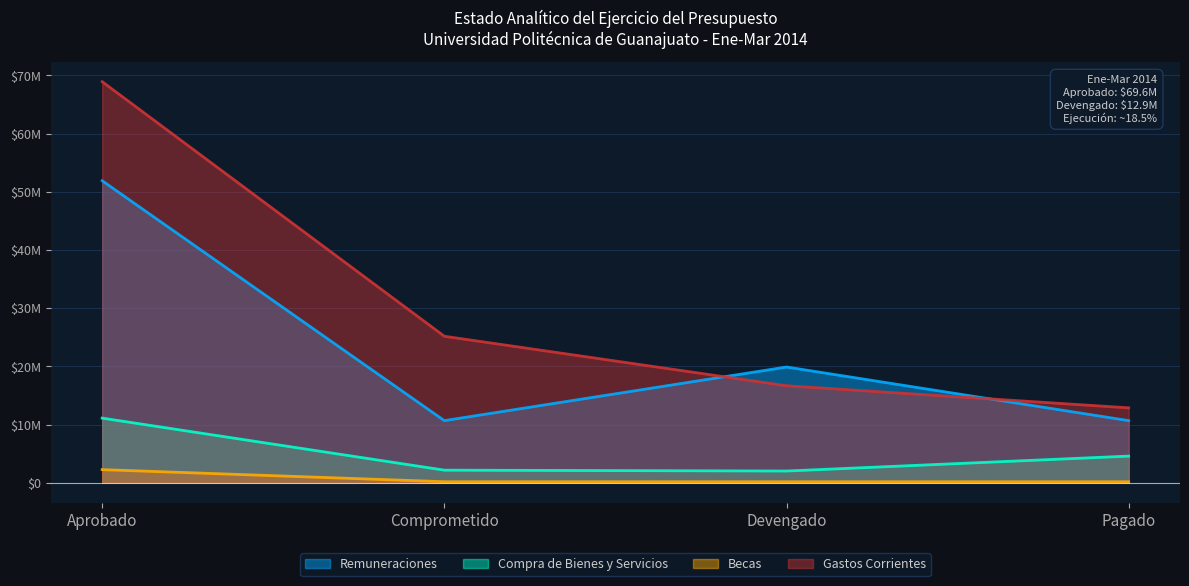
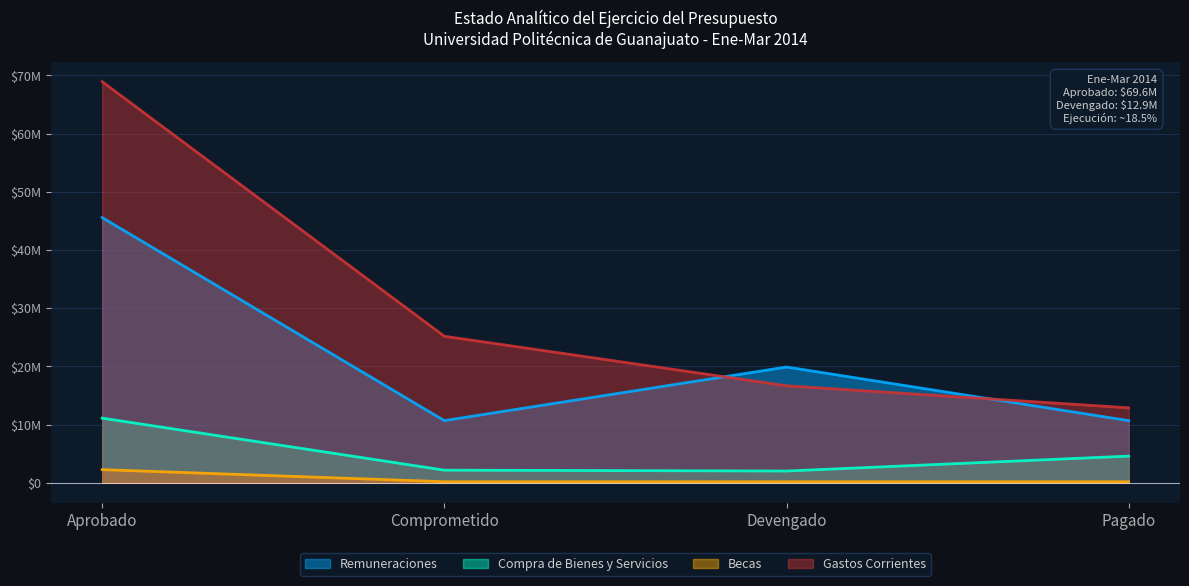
Remuneraciones, Aprobado: $52000000 -> $46000000
